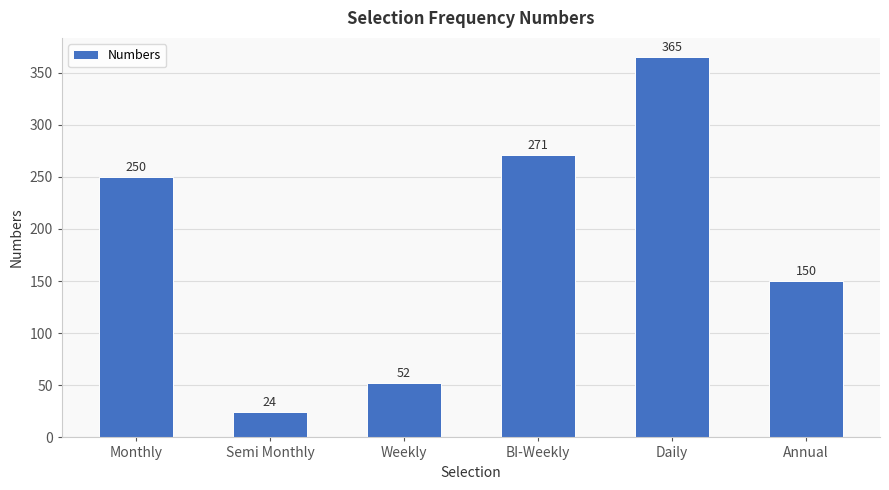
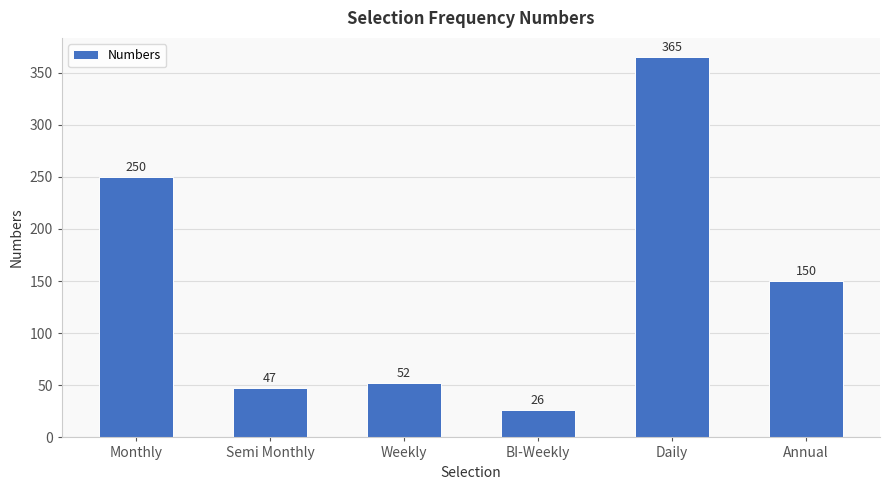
Semi Monthly: 24 -> 47
BI-Weekly: 271 -> 26
